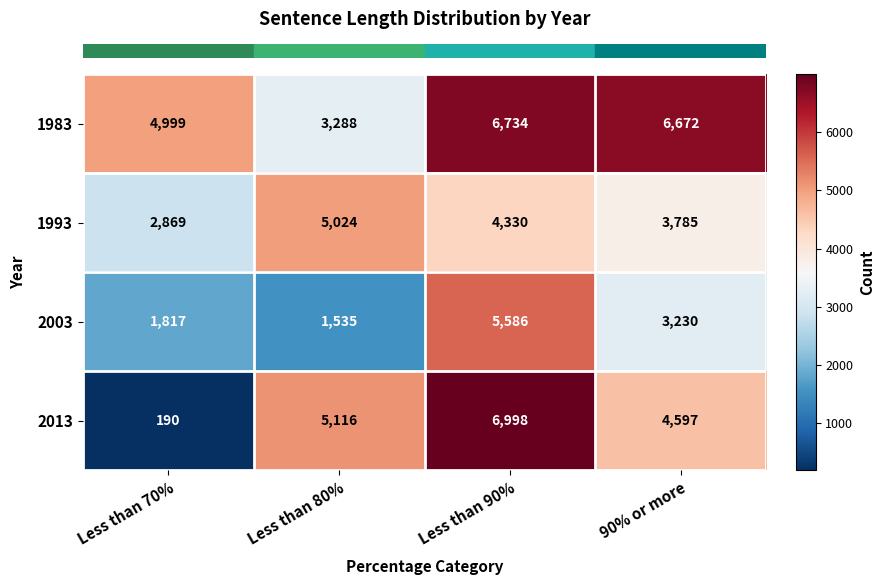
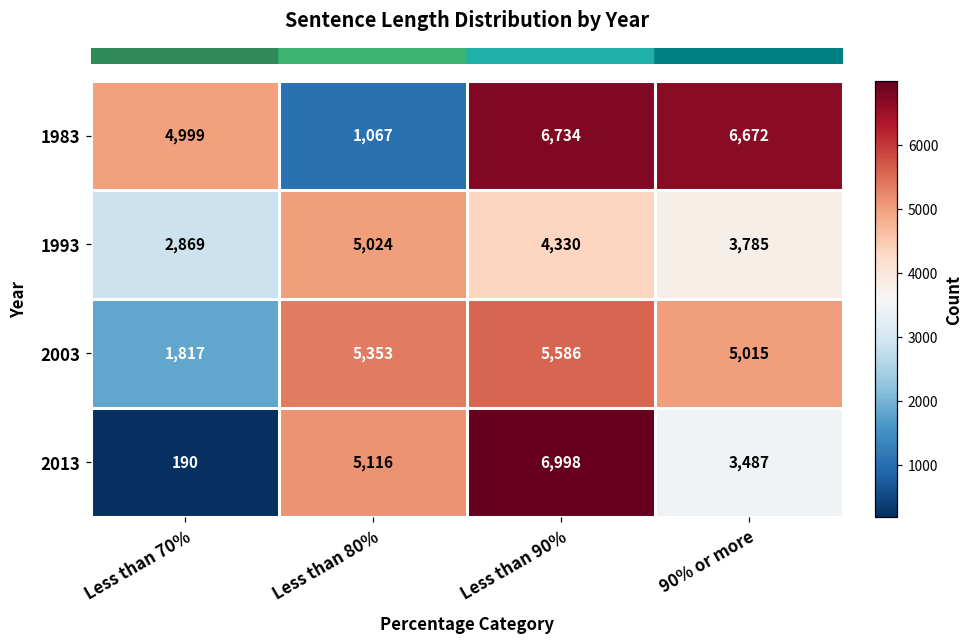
1983, Less than 80%: 3,288 -> 1,067
2003, Less than 80%: 1,535 -> 5,353
2003, 90% or more: 3,230 -> 5,015
2013, 90% or more: 4,597 -> 3,487
